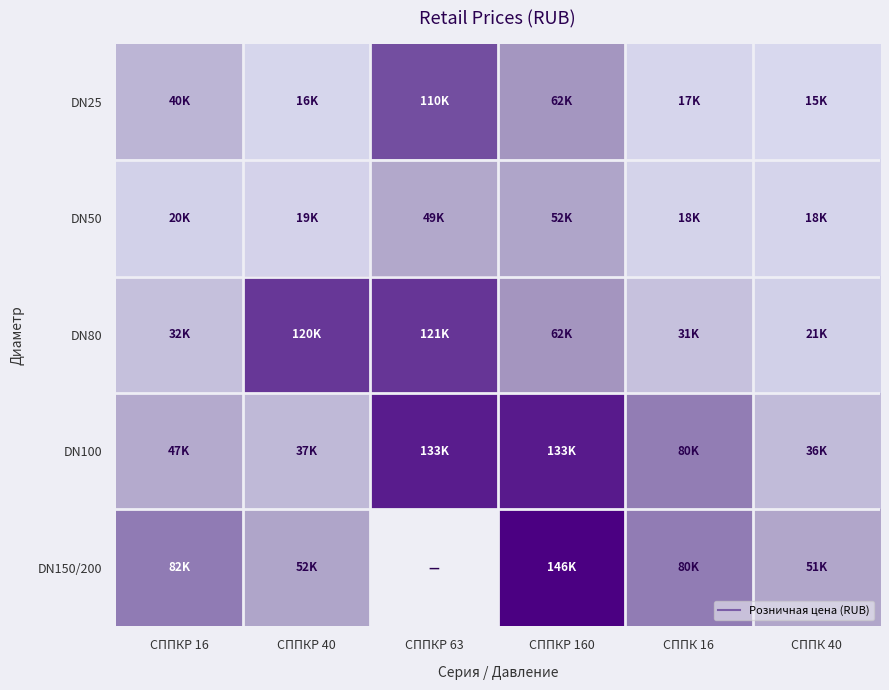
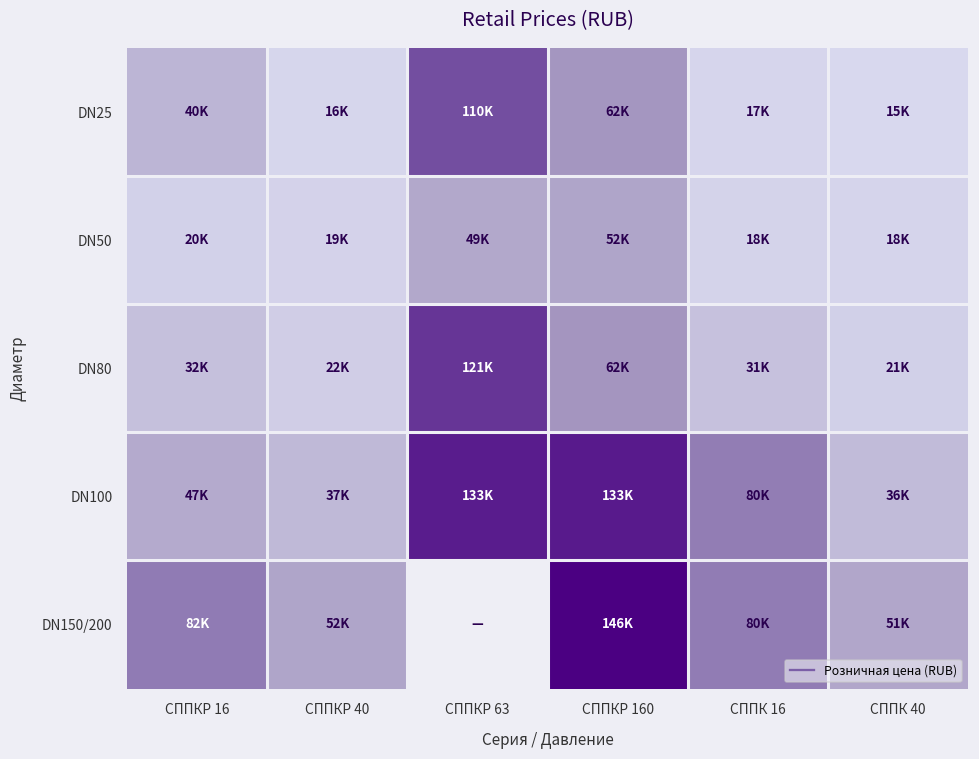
DN80, СППКР 40: 120K -> 22K
